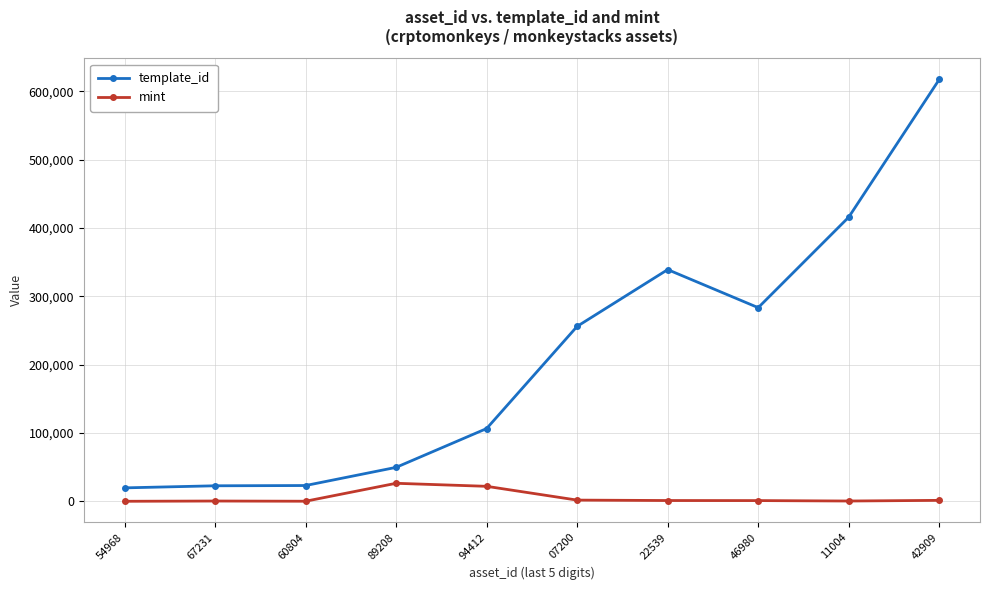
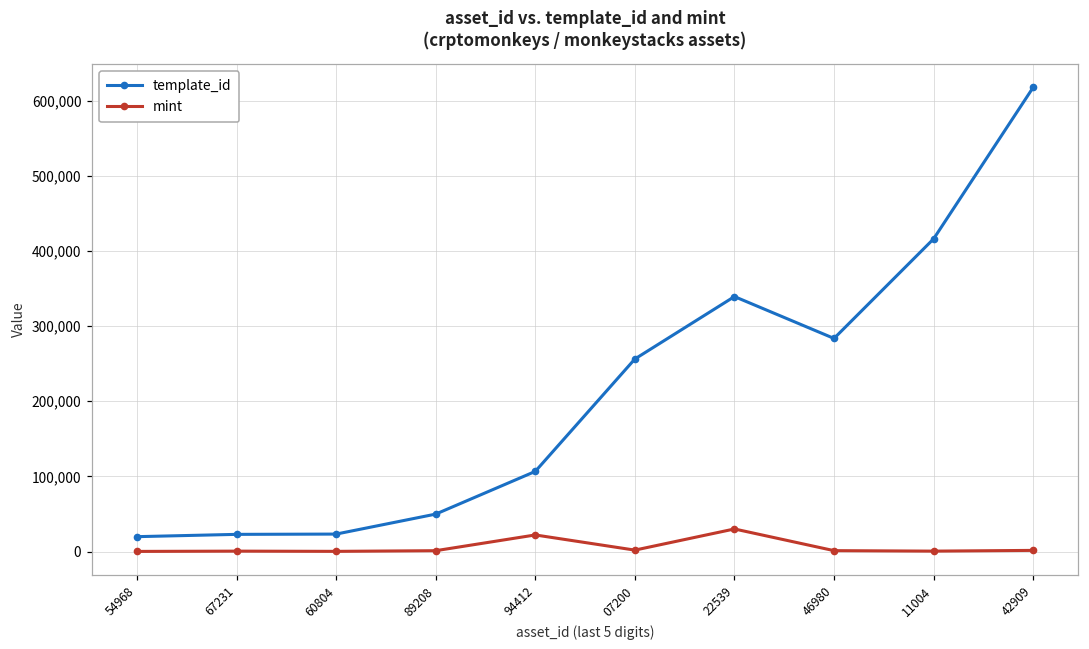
mint, 89208: 30,000 -> 0
mint, 22539: 0 -> 30,000
